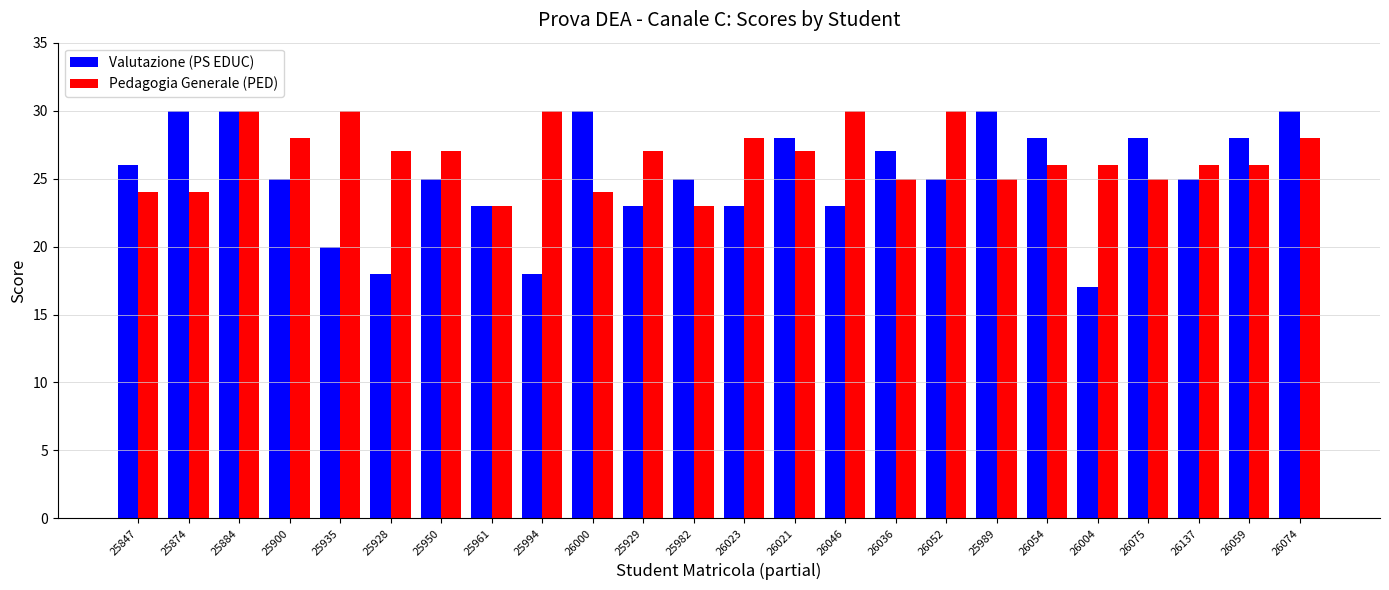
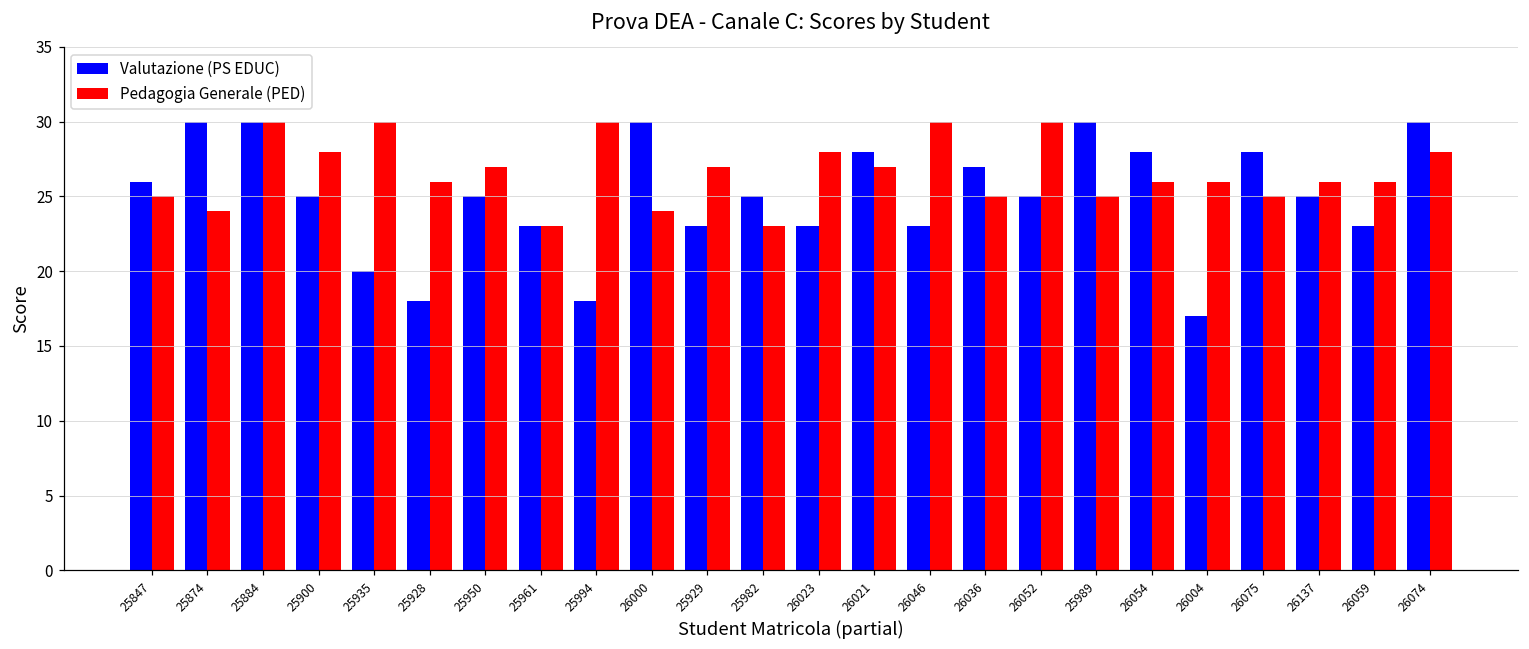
Pedagogia Generale (PED), 25847: 24 -> 25
Pedagogia Generale (PED), 25928: 27 -> 26
Valutazione (PS EDUC), 26059: 28 -> 23
